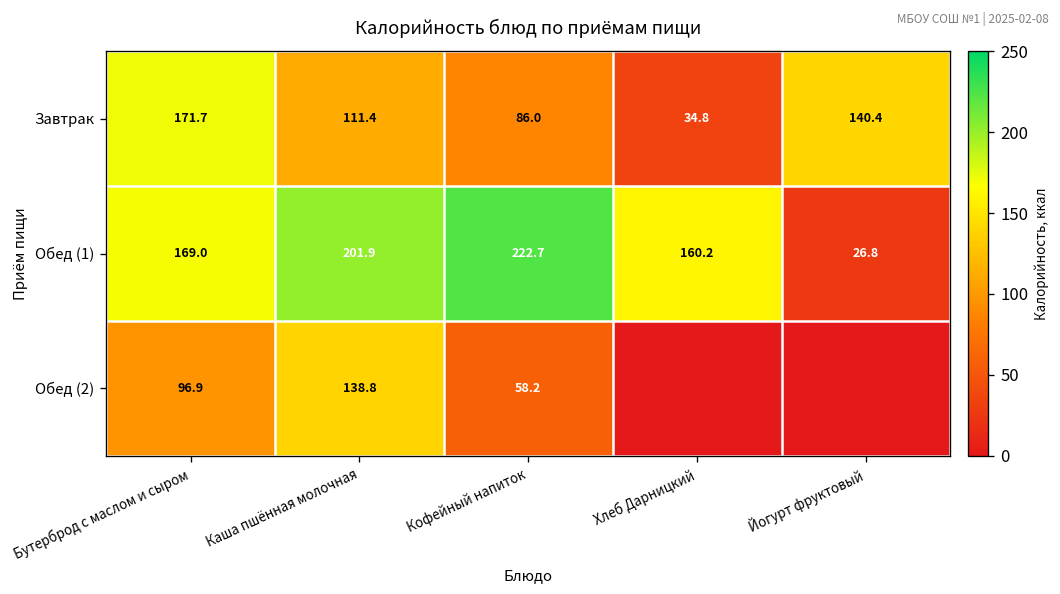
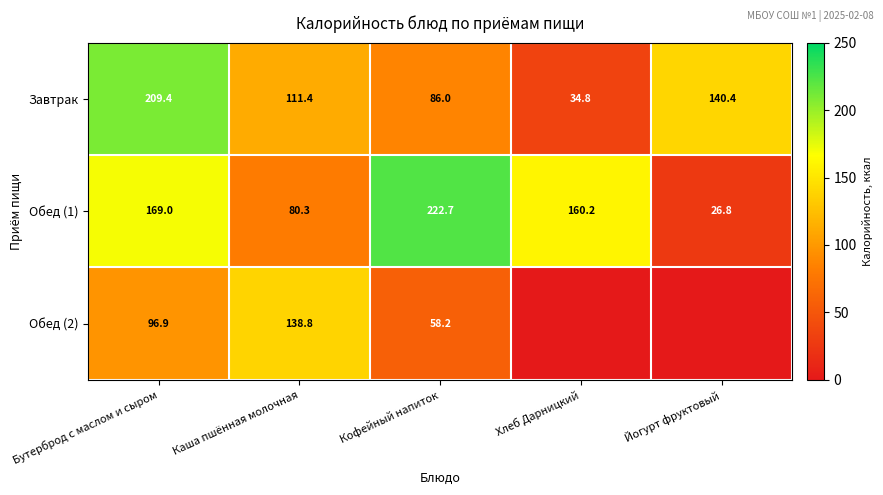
Завтрак, Бутерброд с маслом и сыром: 171.7 -> 209.4
Обед (1), Каша пшённая молочная: 201.9 -> 80.3
